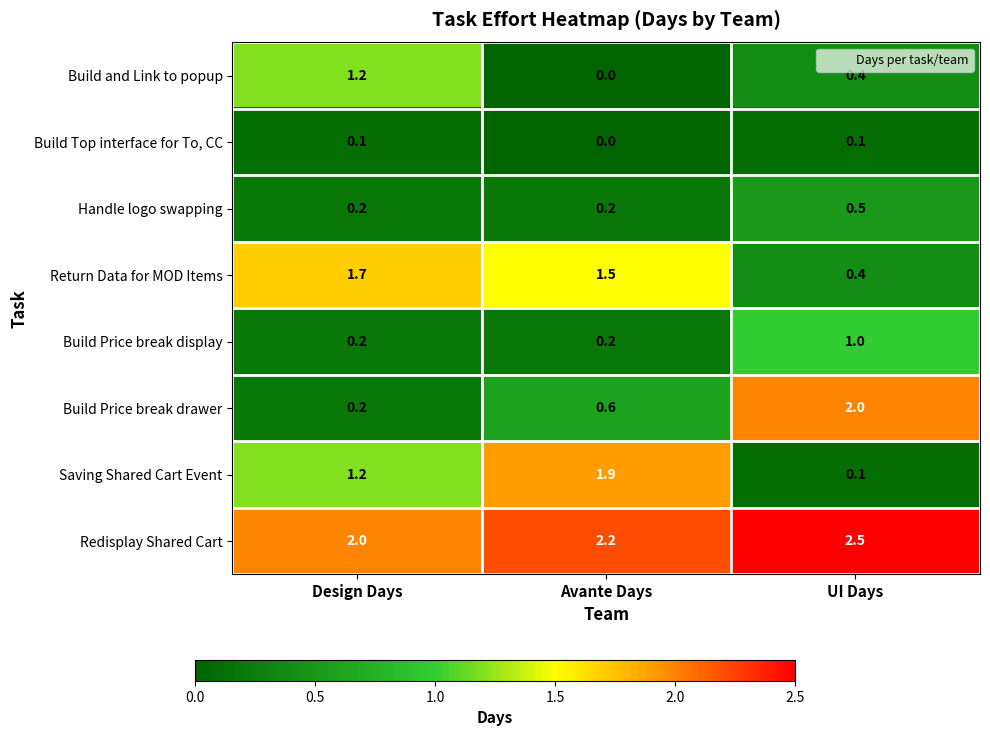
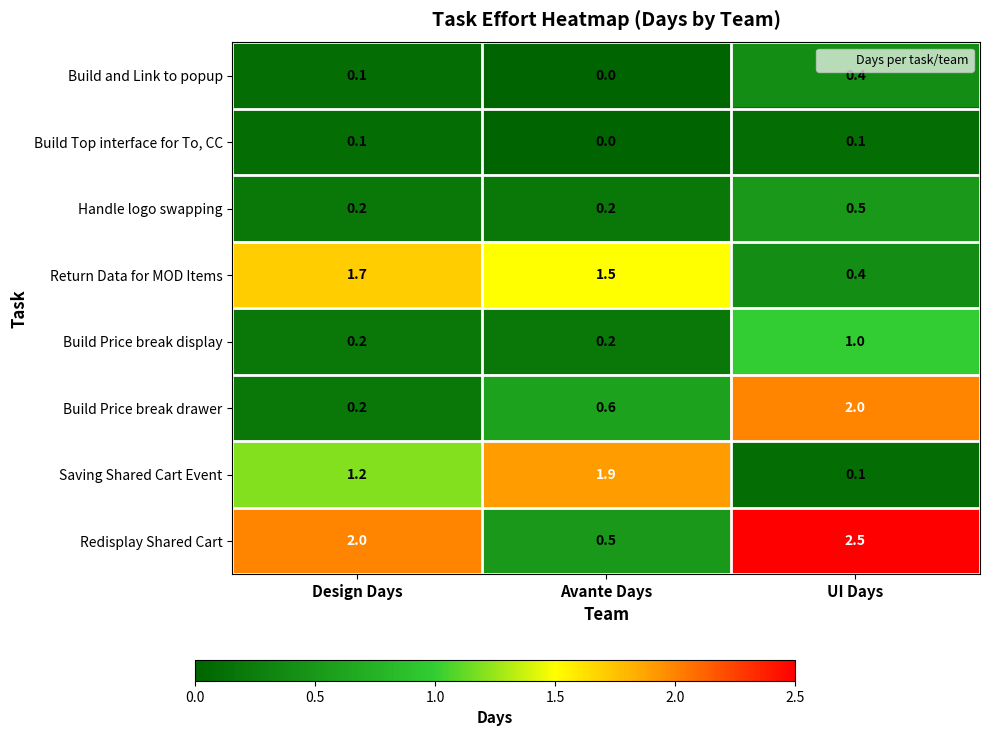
Build and Link to popup, Design Days: 1.2 -> 0.1
Redisplay Shared Cart, Avante Days: 2.2 -> 0.5
